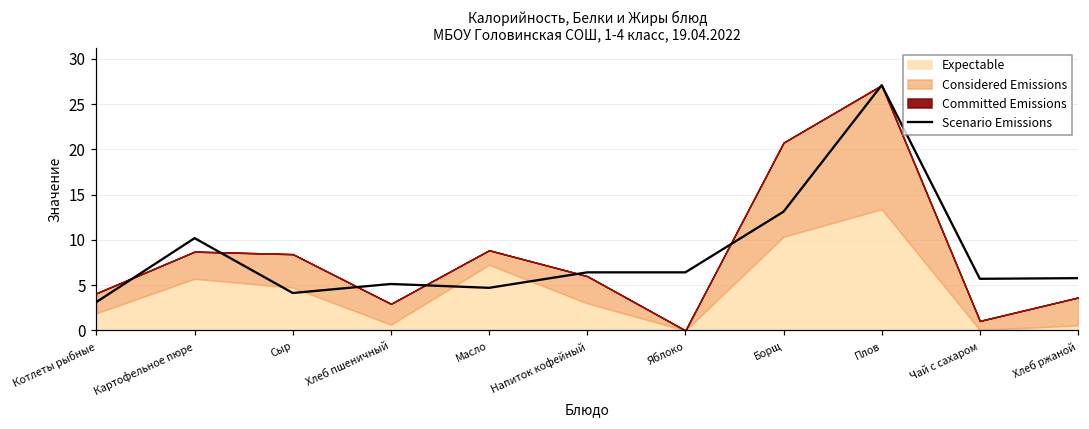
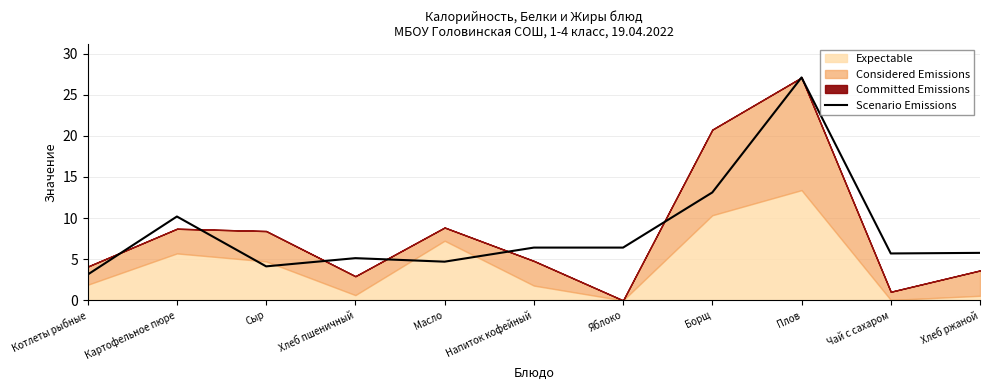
Expectable, Напиток кофейный: 3 -> 2
